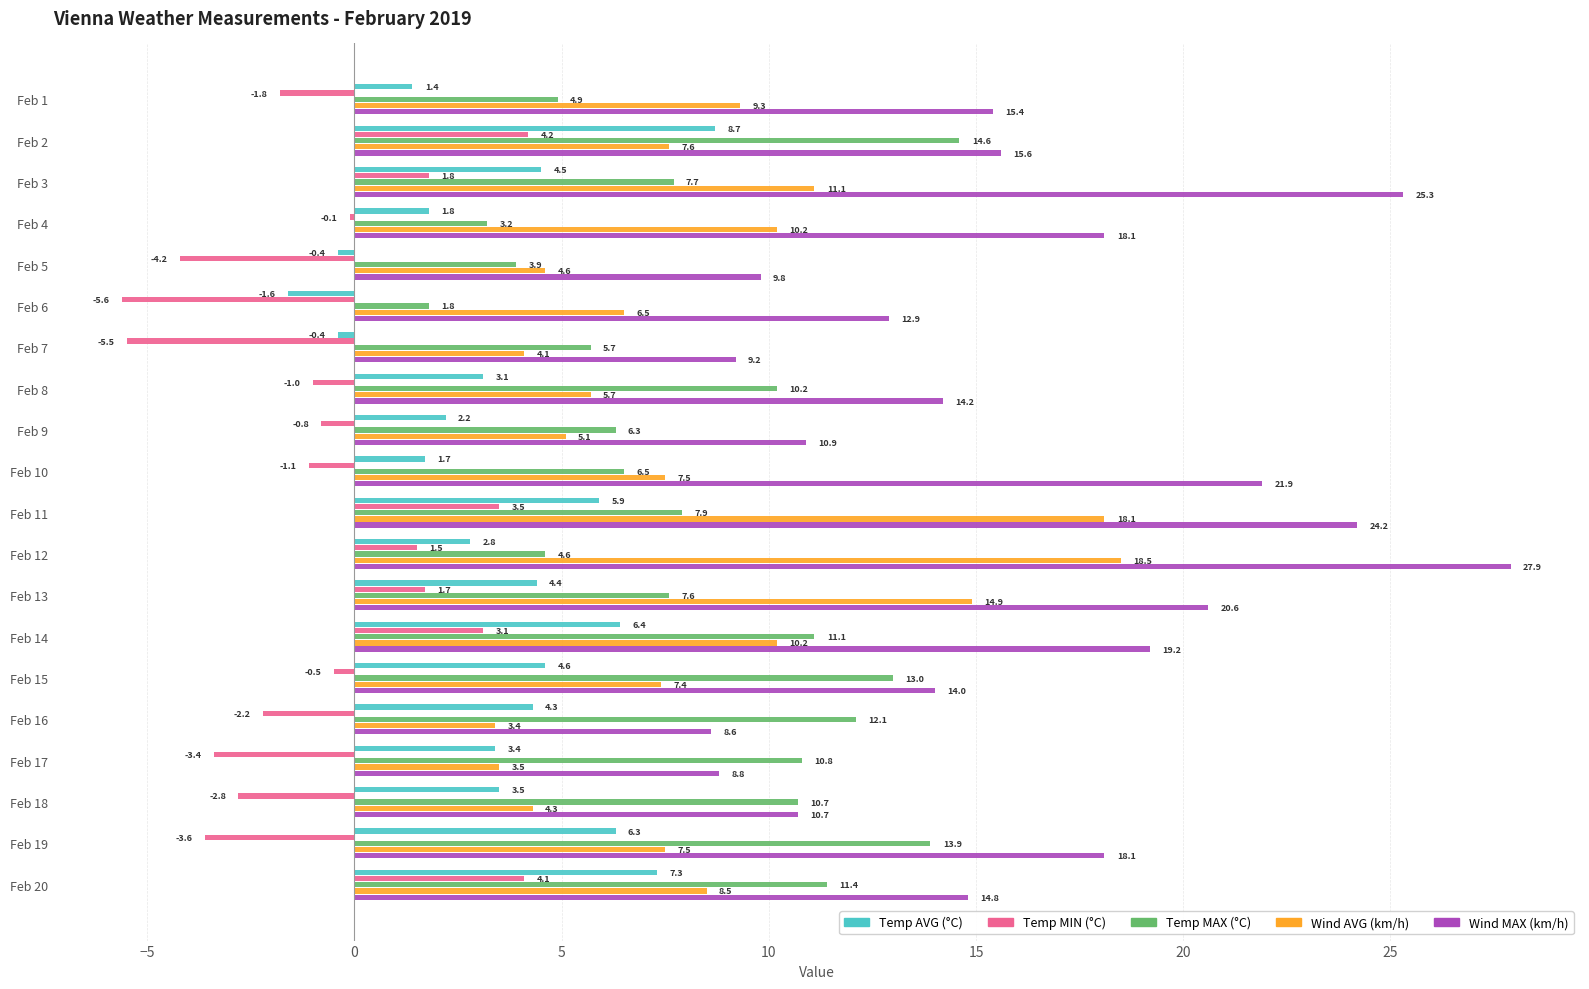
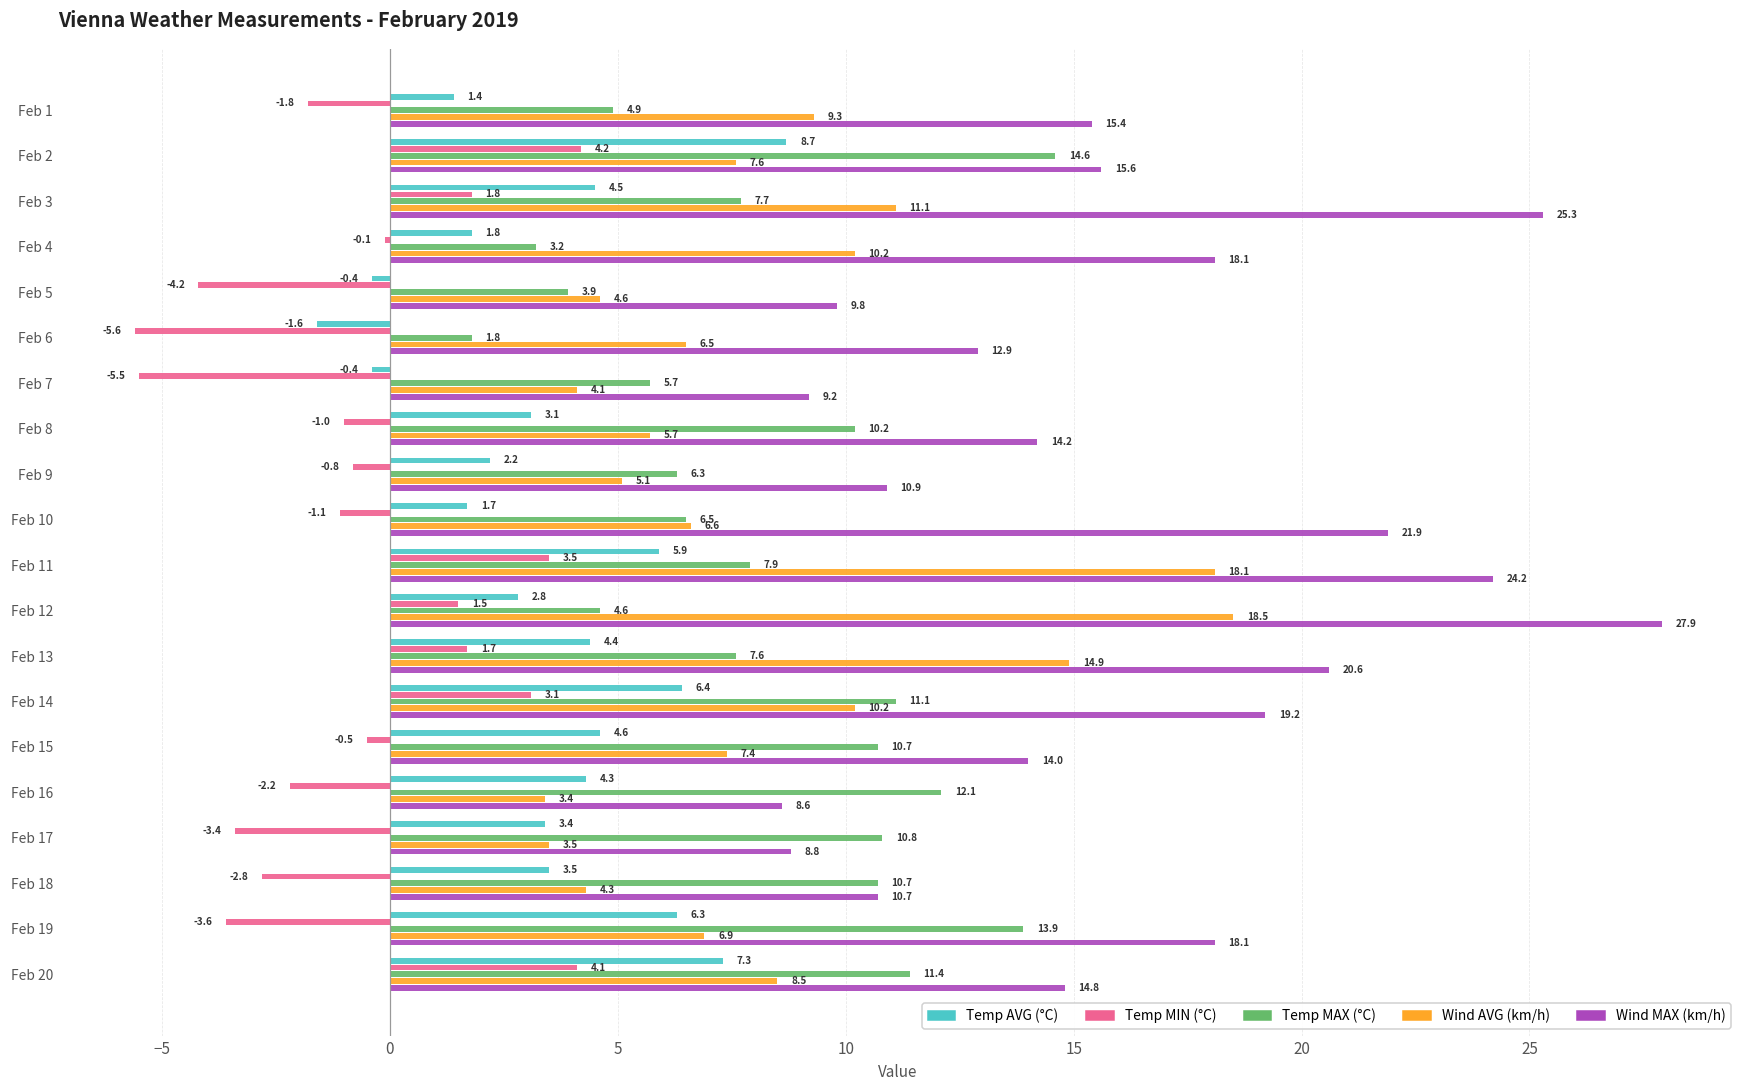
Wind AVG (km/h), Feb 10: 7.5 -> 6.6
Temp MAX (°C), Feb 15: 13.0 -> 10.7
Wind AVG (km/h), Feb 19: 7.5 -> 6.9
